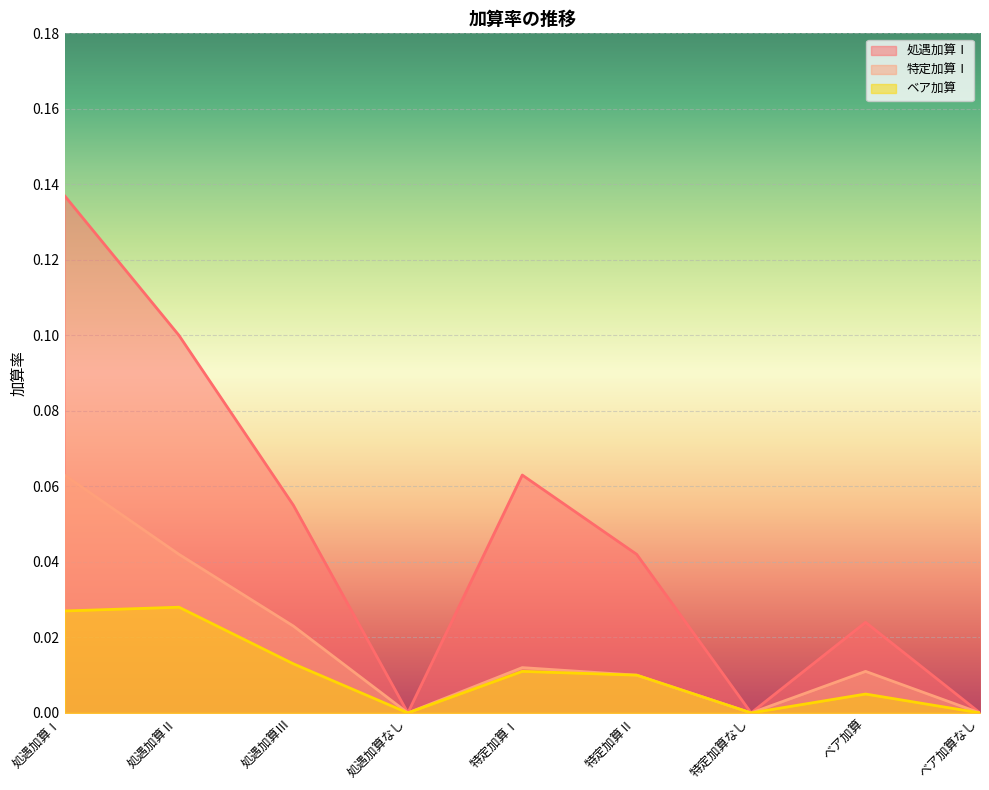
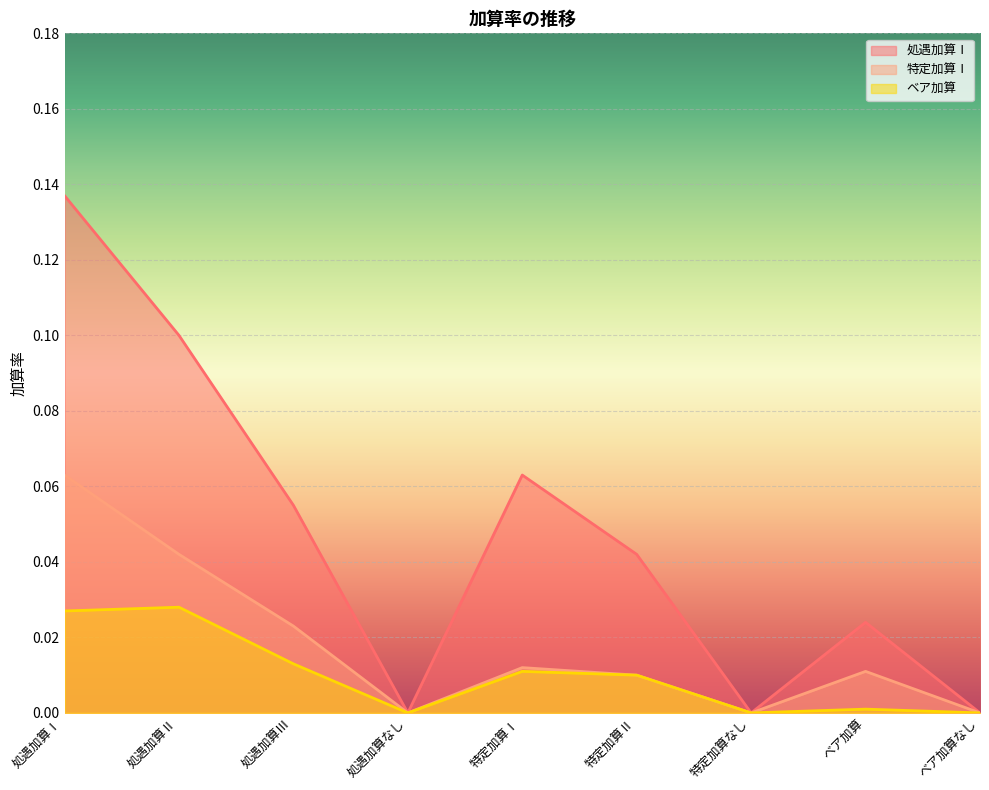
ベア加算, ベア加算: 0.005 -> 0.001
